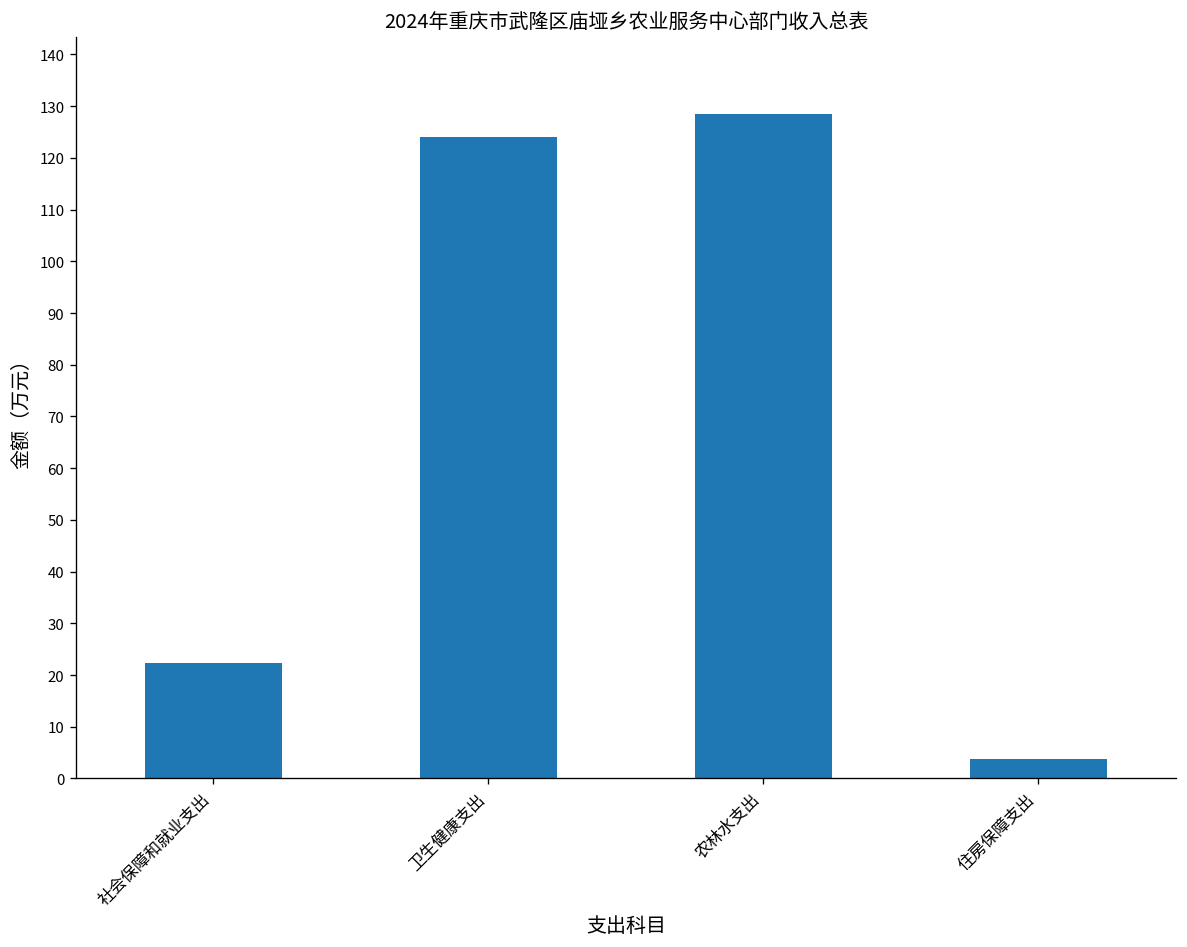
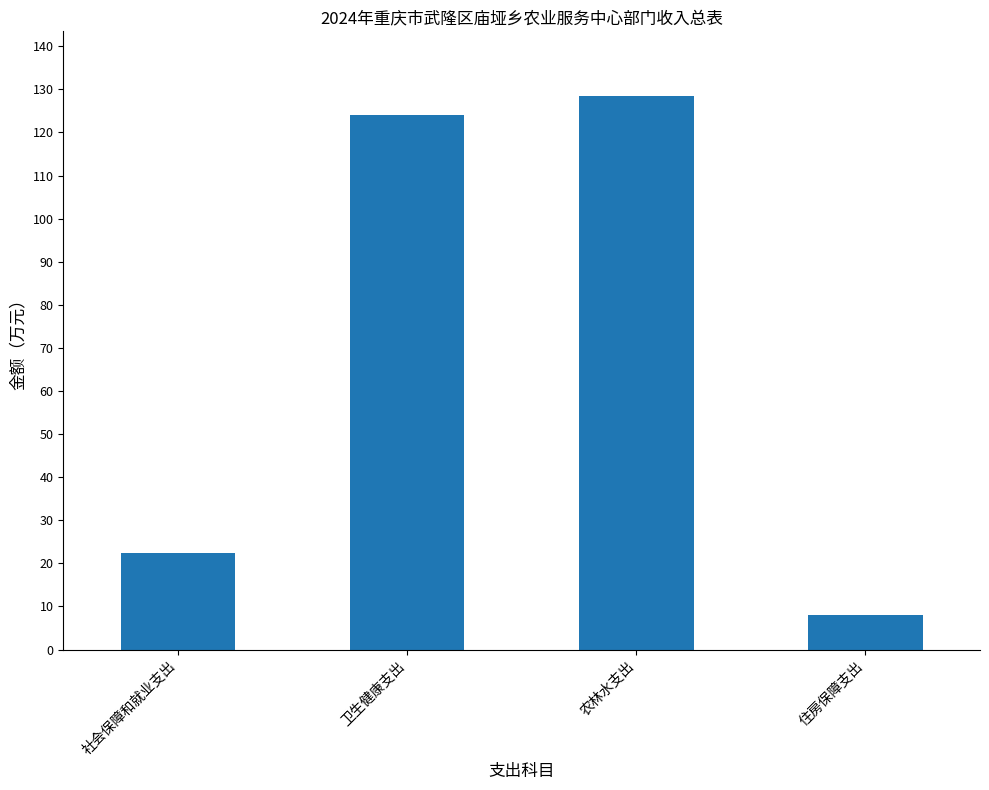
住房保障支出: 4 -> 8
